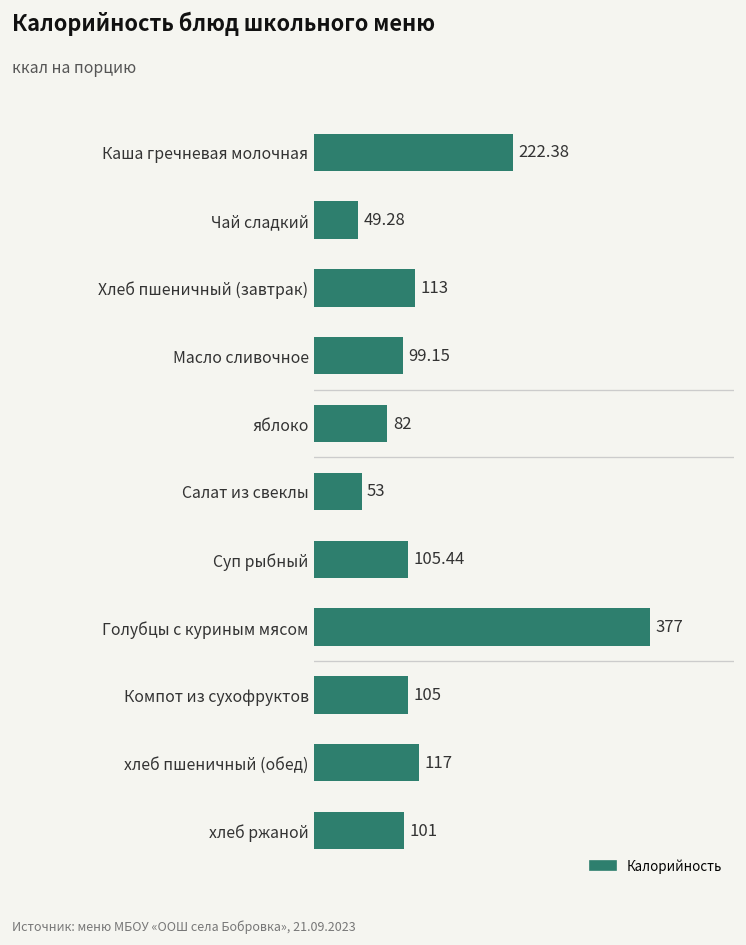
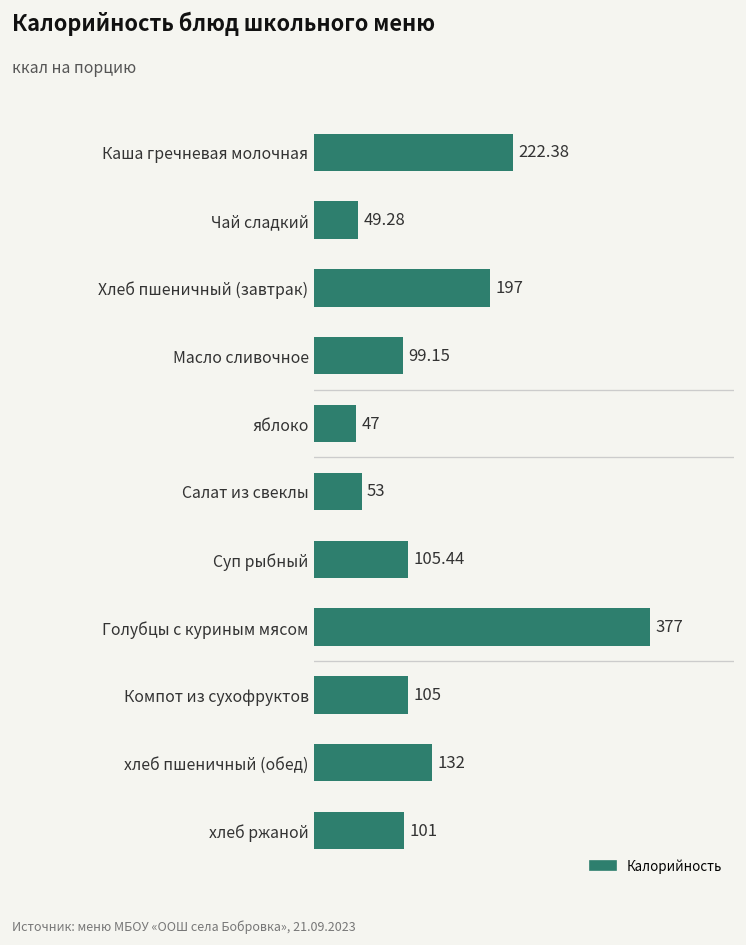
Хлеб пшеничный (завтрак): 113 -> 197
яблоко: 82 -> 47
хлеб пшеничный (обед): 117 -> 132
